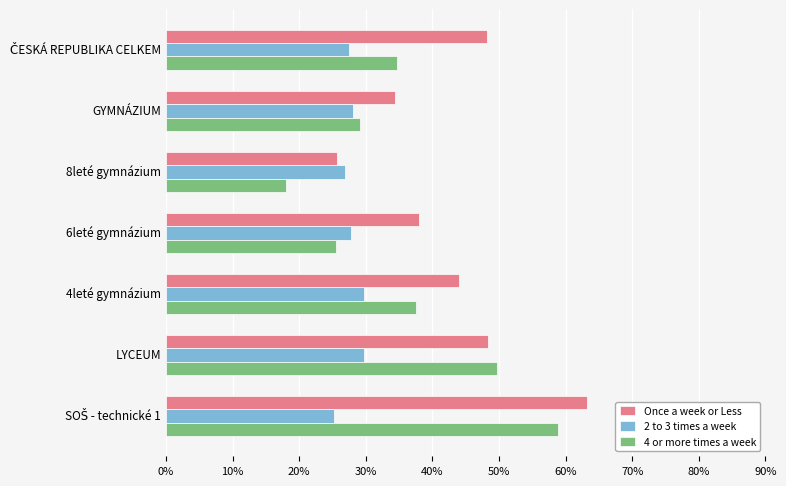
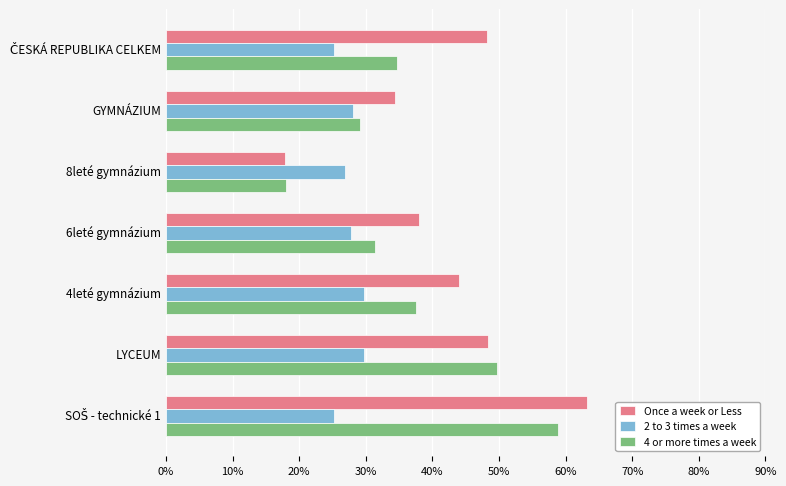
2 to 3 times a week, ČESKÁ REPUBLIKA CELKEM: 28% -> 25%
Once a week or Less, 8leté gymnázium: 26% -> 18%
4 or more times a week, 6leté gymnázium: 26% -> 31%
